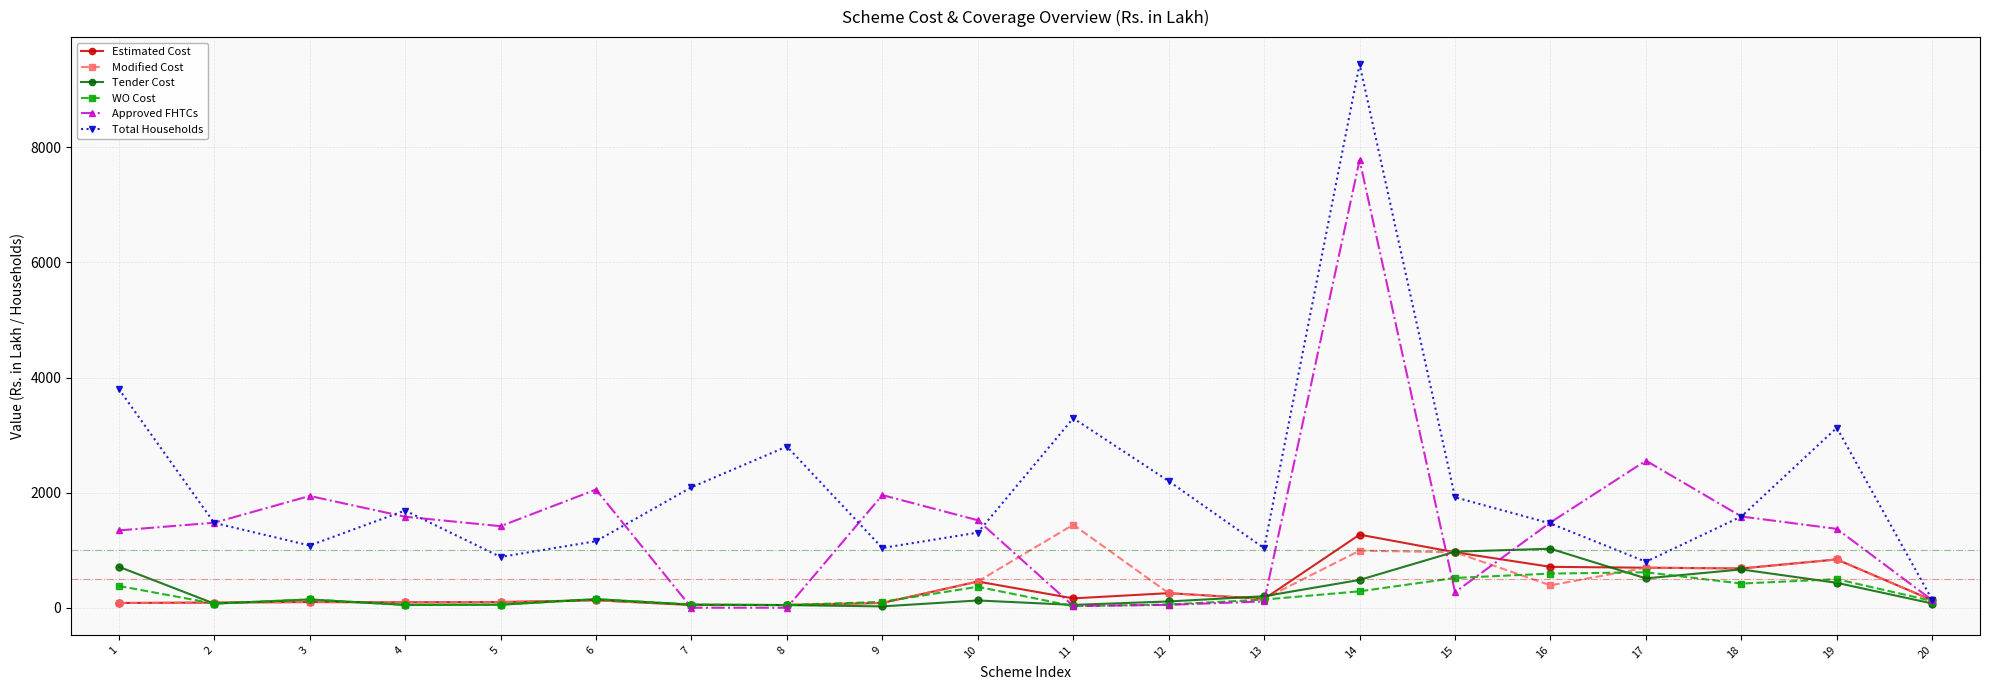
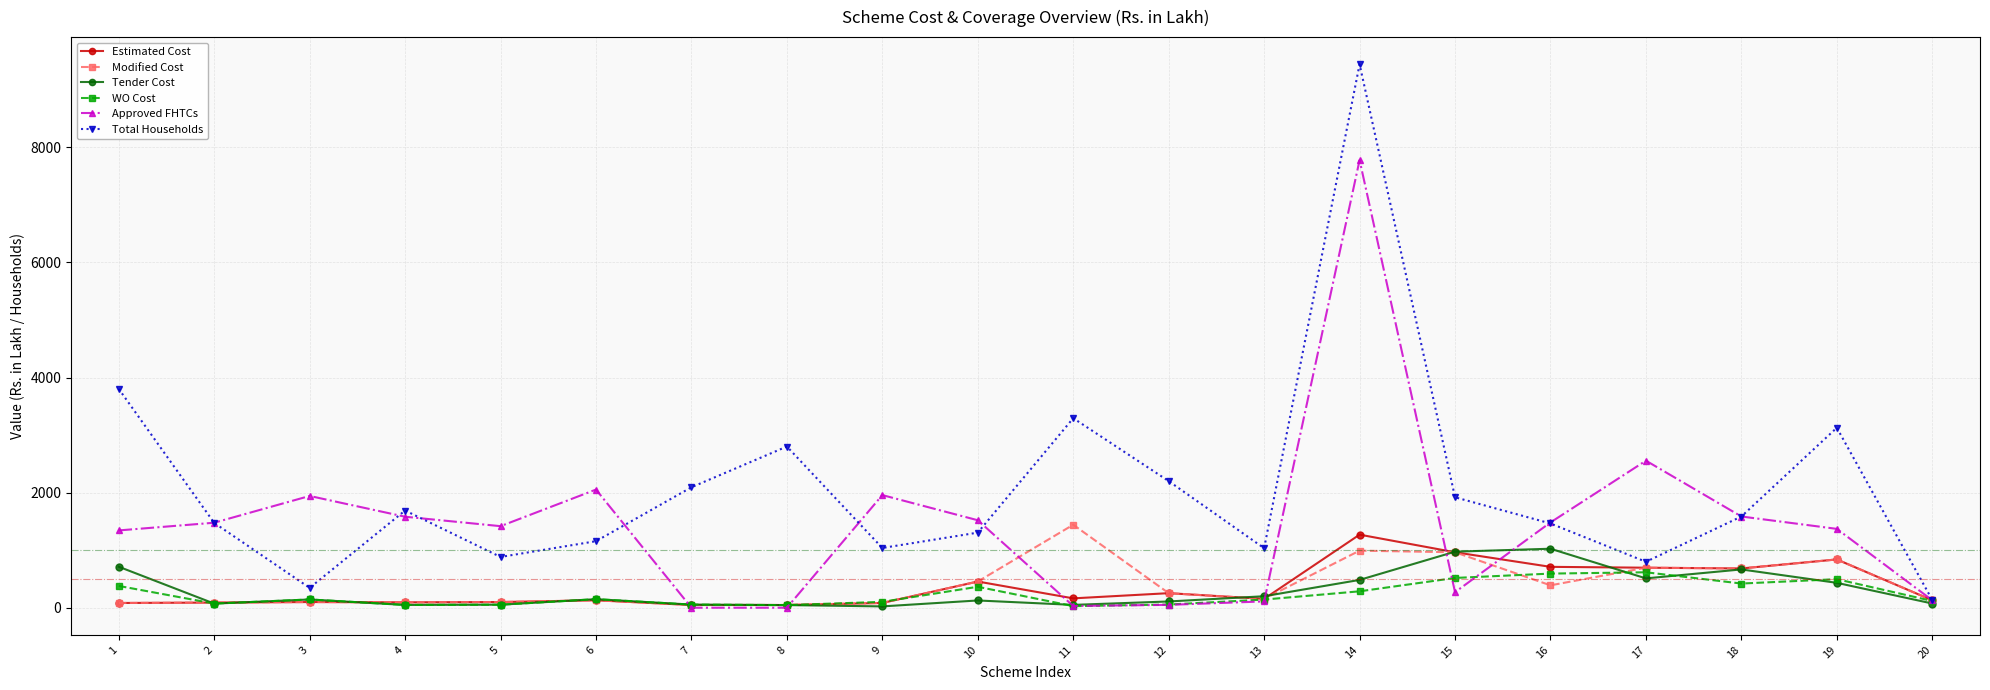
Total Households, 3: 1100 -> 300
